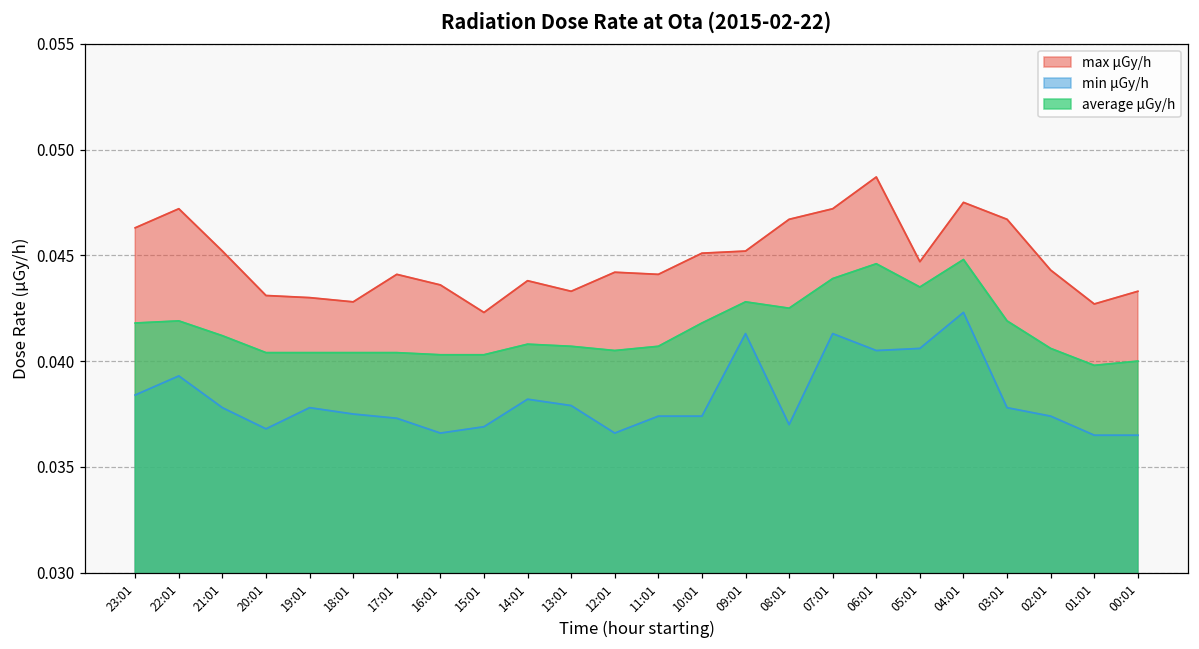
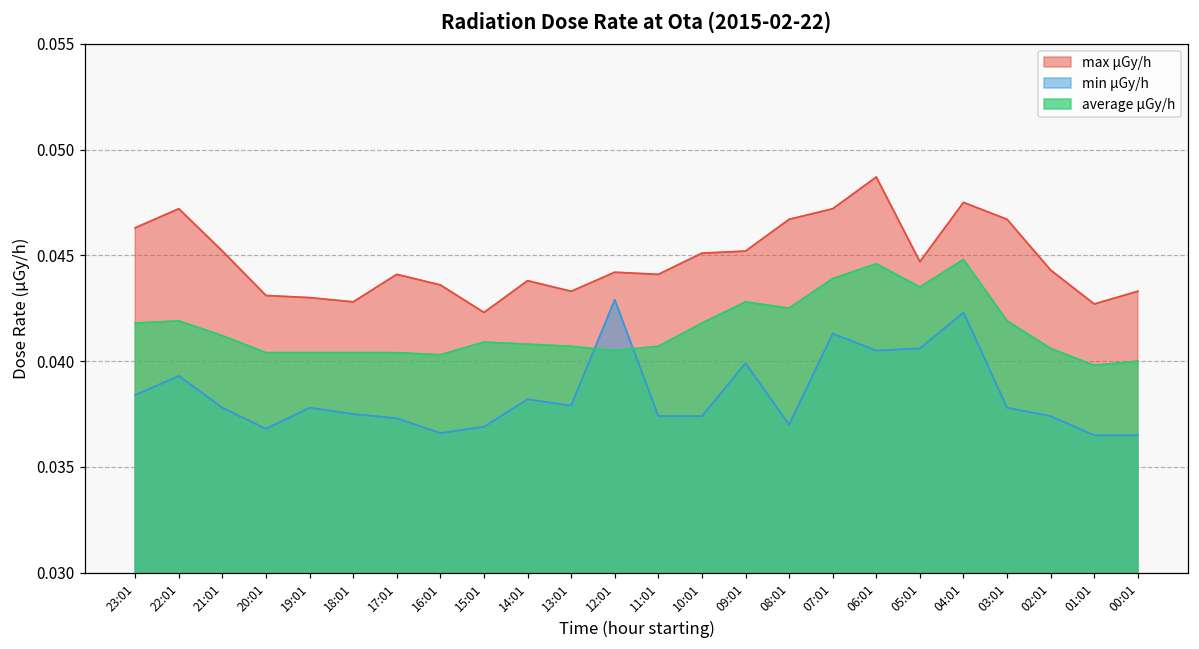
average μGy/h, 15:01: 0.0403 -> 0.0409
min μGy/h, 12:01: 0.0366 -> 0.0429
min μGy/h, 09:01: 0.0413 -> 0.0399
